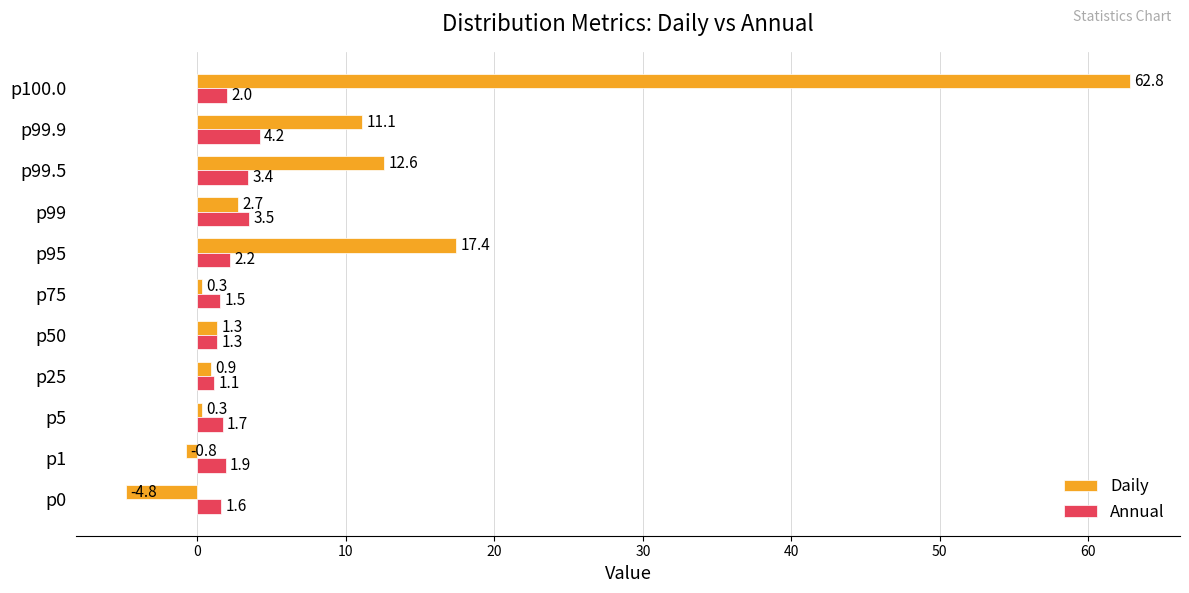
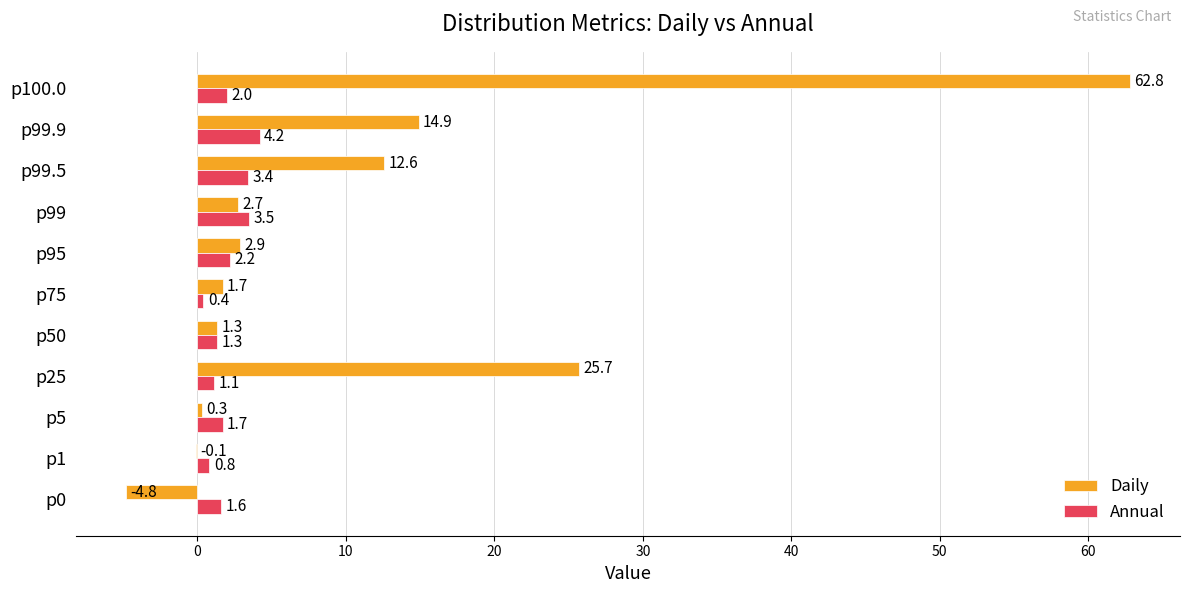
Daily, p99.9: 11.1 -> 14.9
Daily, p95: 17.4 -> 2.9
Daily, p75: 0.3 -> 1.7
Annual, p75: 1.5 -> 0.4
Daily, p25: 0.9 -> 25.7
Daily, p1: -0.8 -> -0.1
Annual, p1: 1.9 -> 0.8
